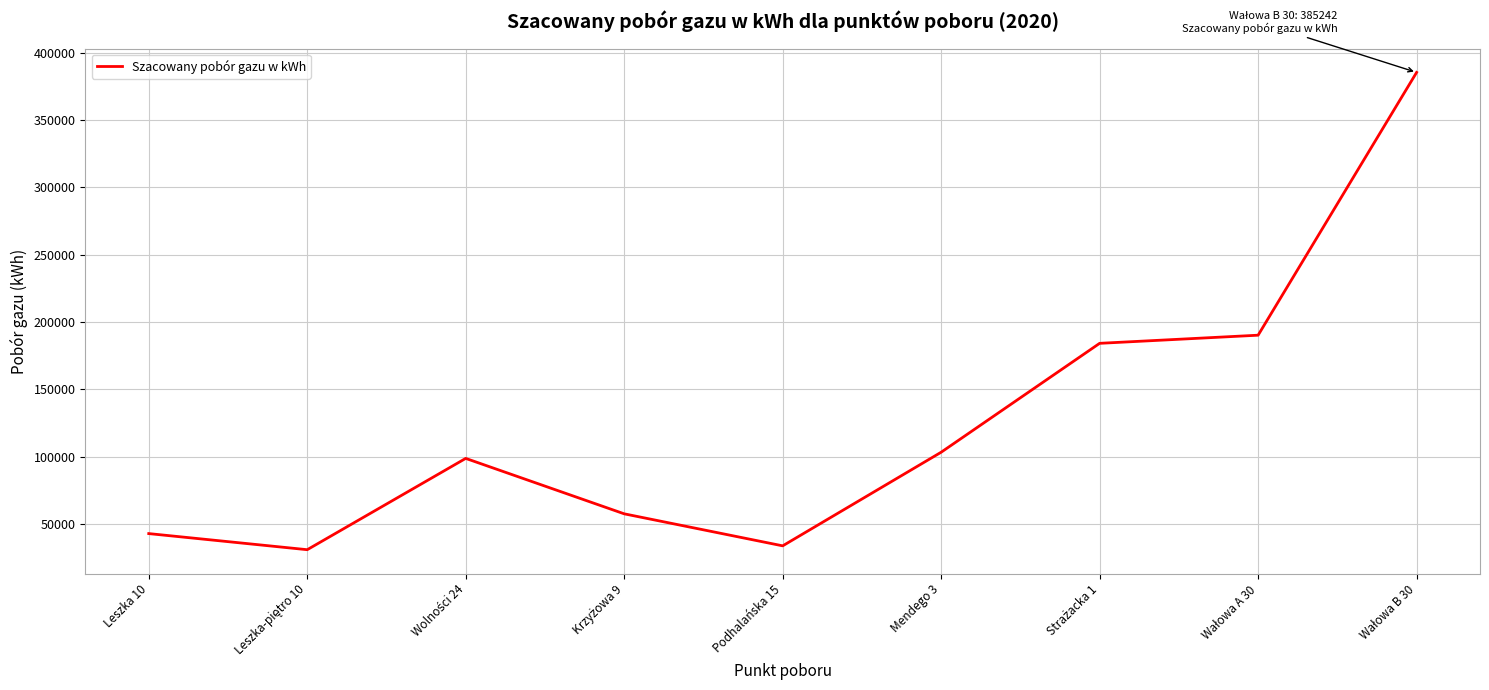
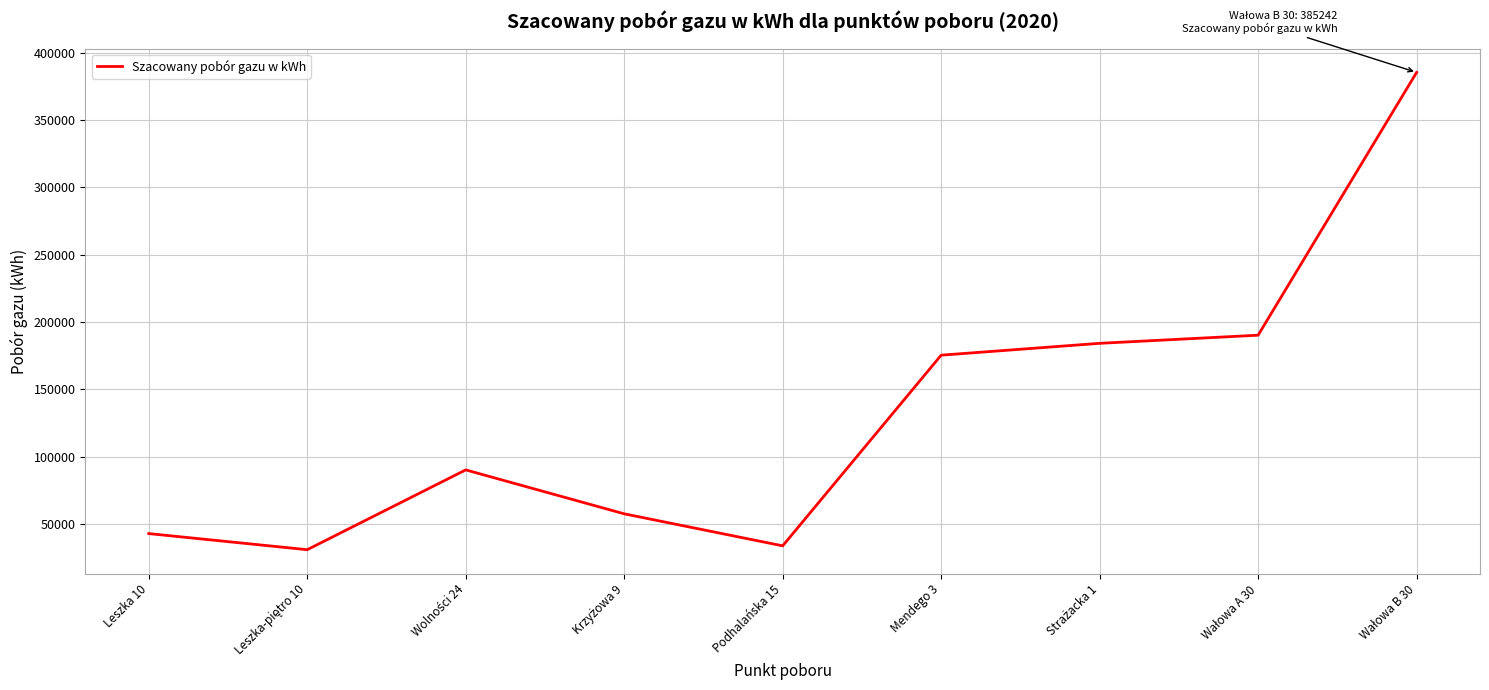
Wolności 24: 99000 -> 90000
Mendego 3: 103000 -> 175000
